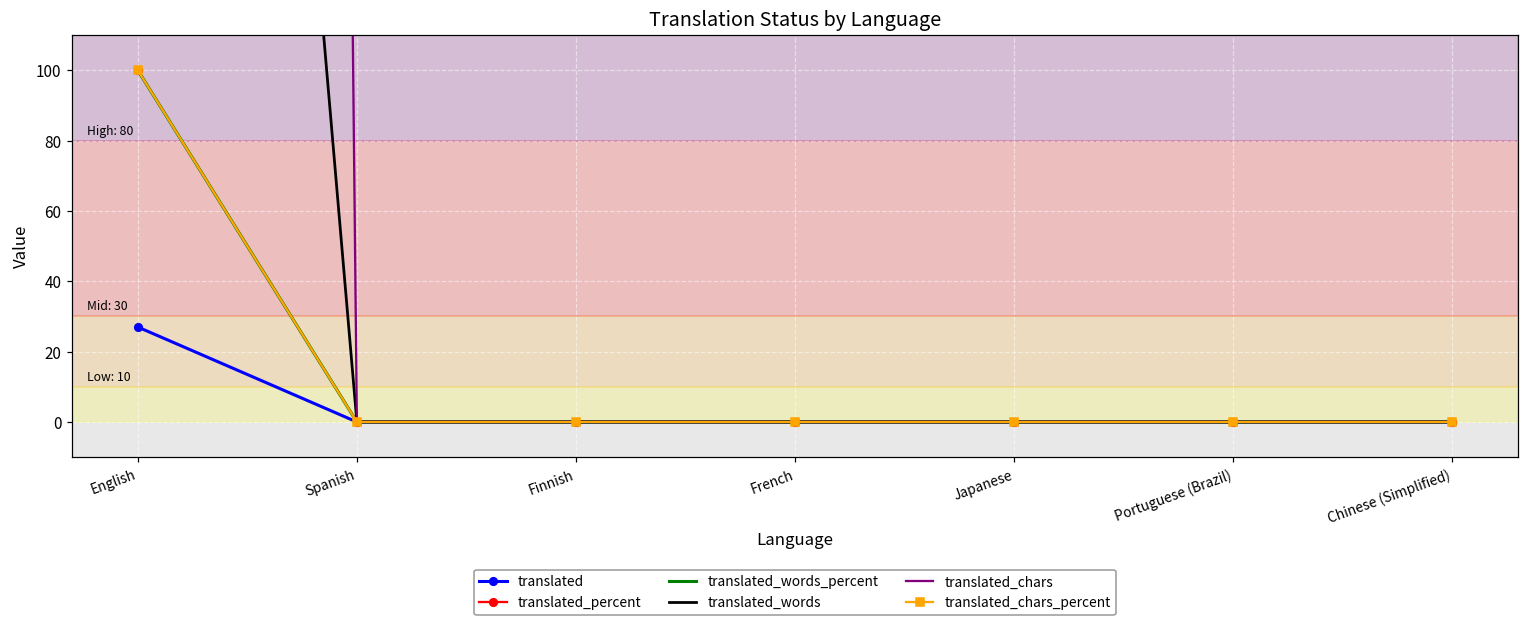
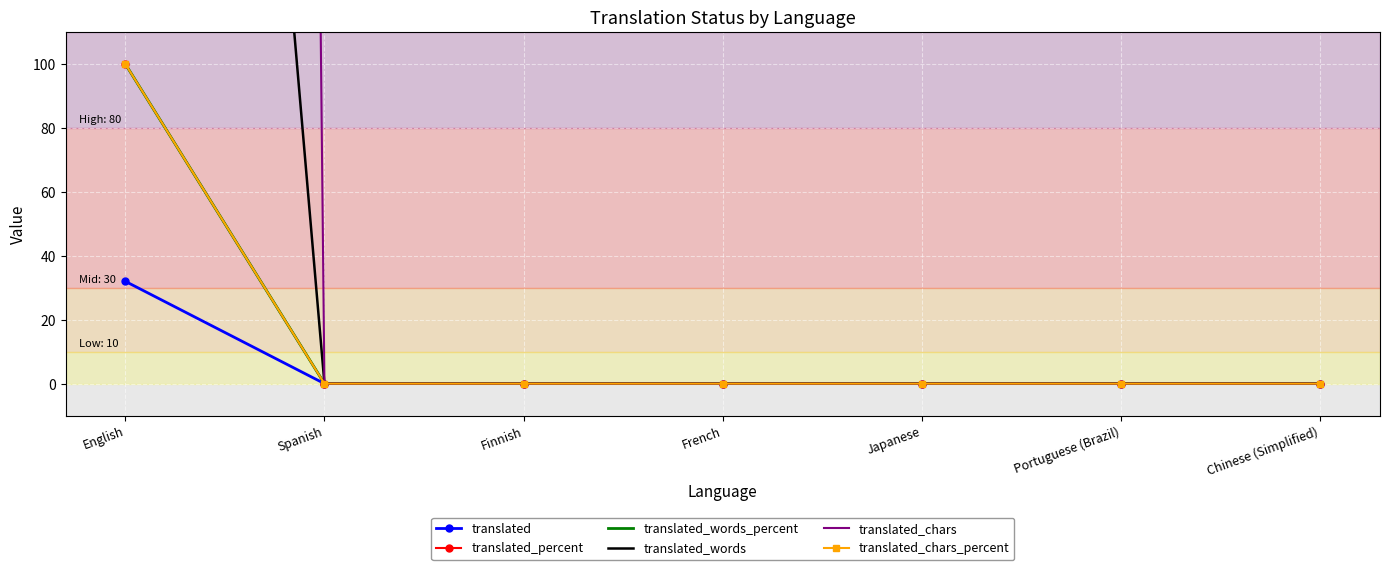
translated, English: 27 -> 32
